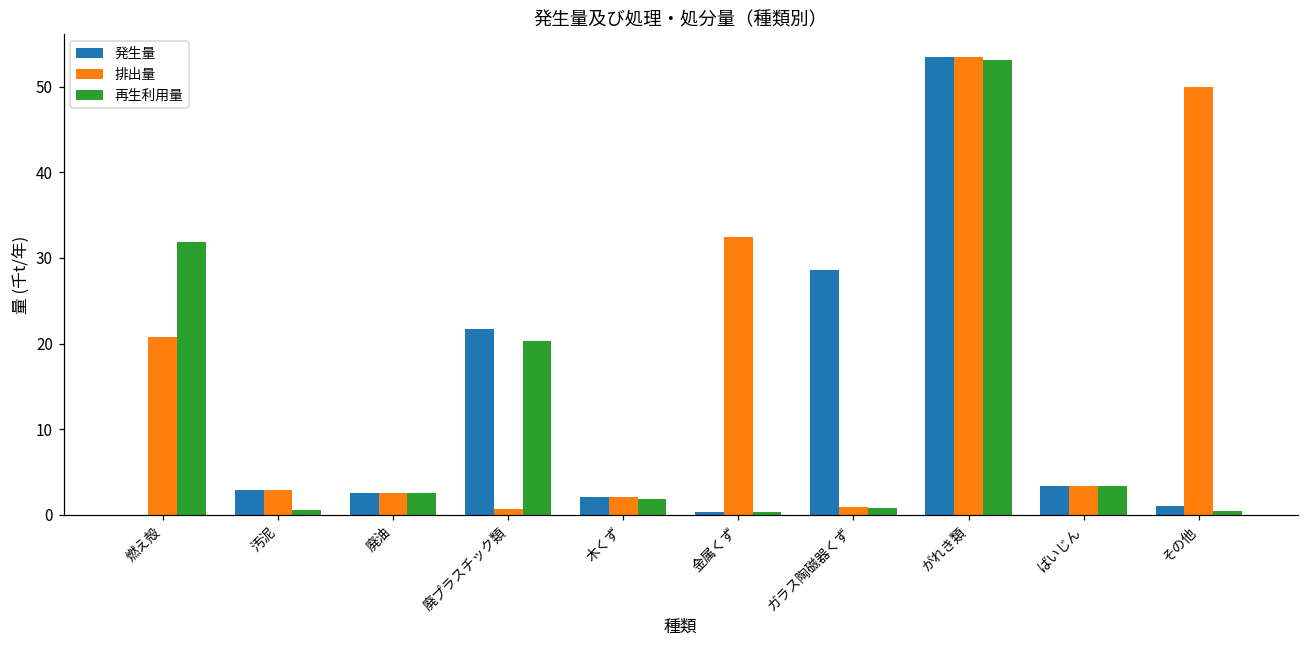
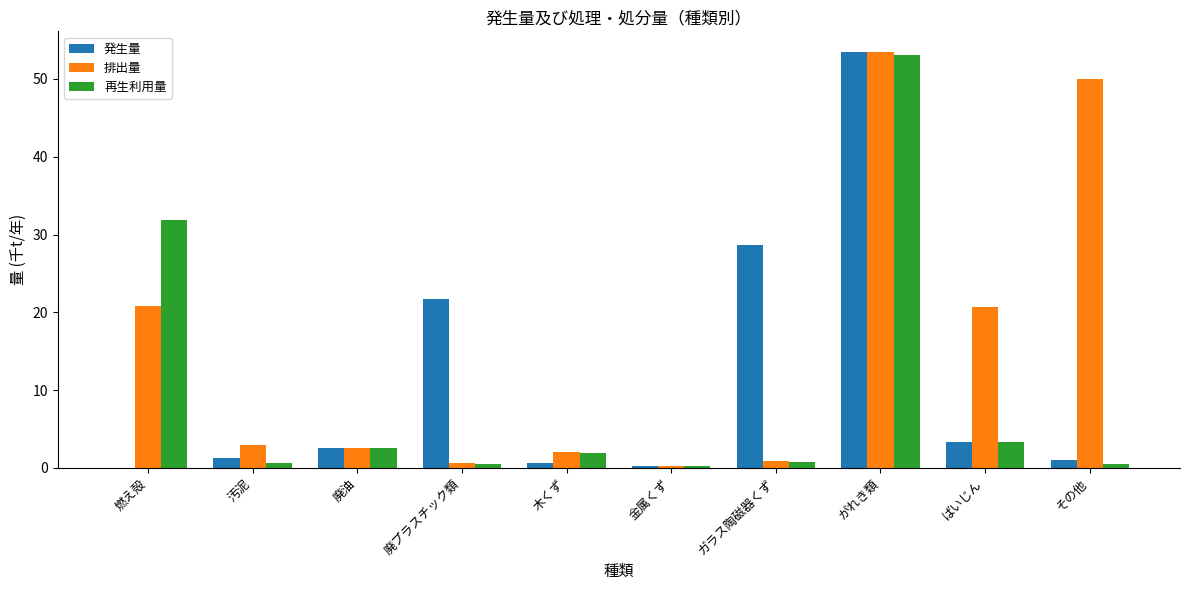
発生量, 汚泥: 3 -> 1
再生利用量, 廃プラスチック類: 20 -> 0
発生量, 木くず: 2 -> 1
排出量, 金属くず: 32 -> 0
排出量, ばいじん: 3 -> 21
